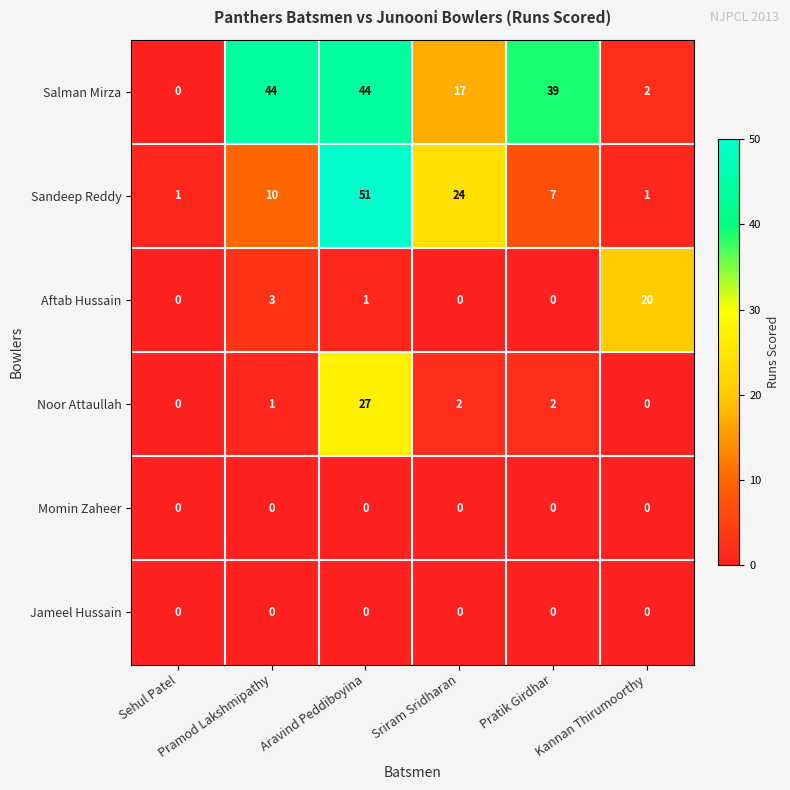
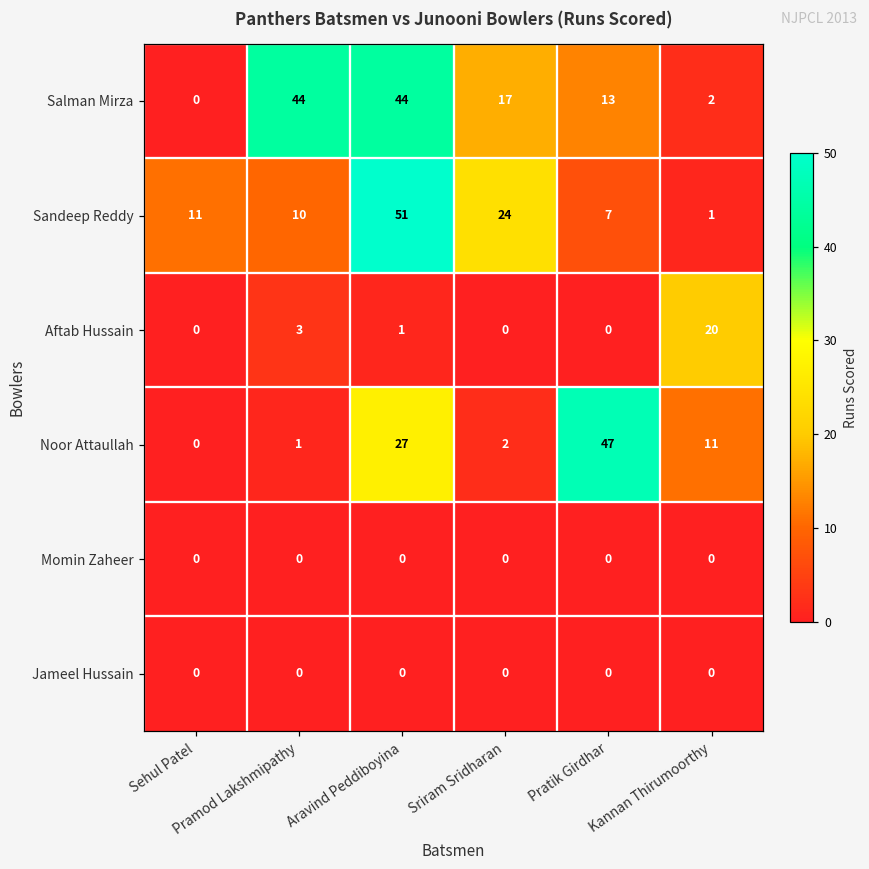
Salman Mirza, Pratik Girdhar: 39 -> 13
Sandeep Reddy, Sehul Patel: 1 -> 11
Noor Attaullah, Pratik Girdhar: 2 -> 47
Noor Attaullah, Kannan Thirumoorthy: 0 -> 11
